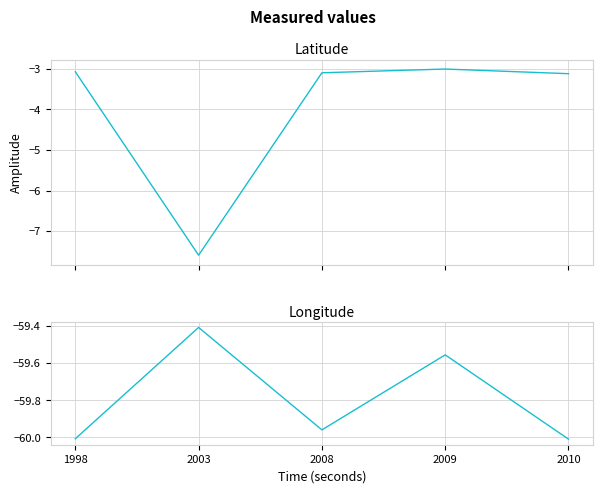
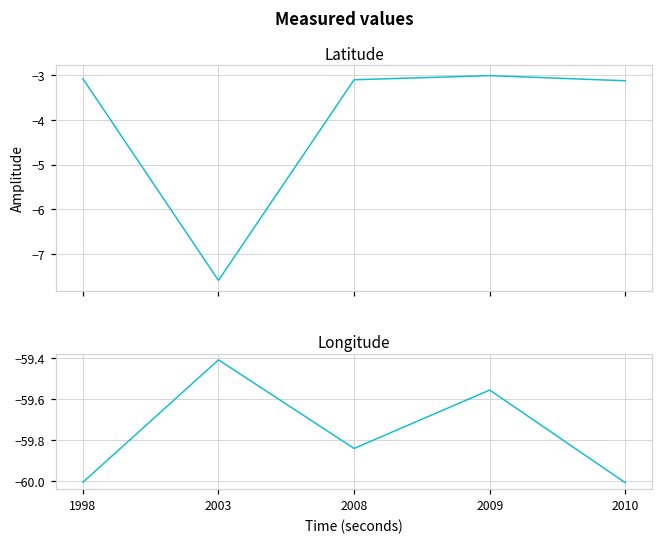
Longitude, 2008: -59.96 -> -59.84
